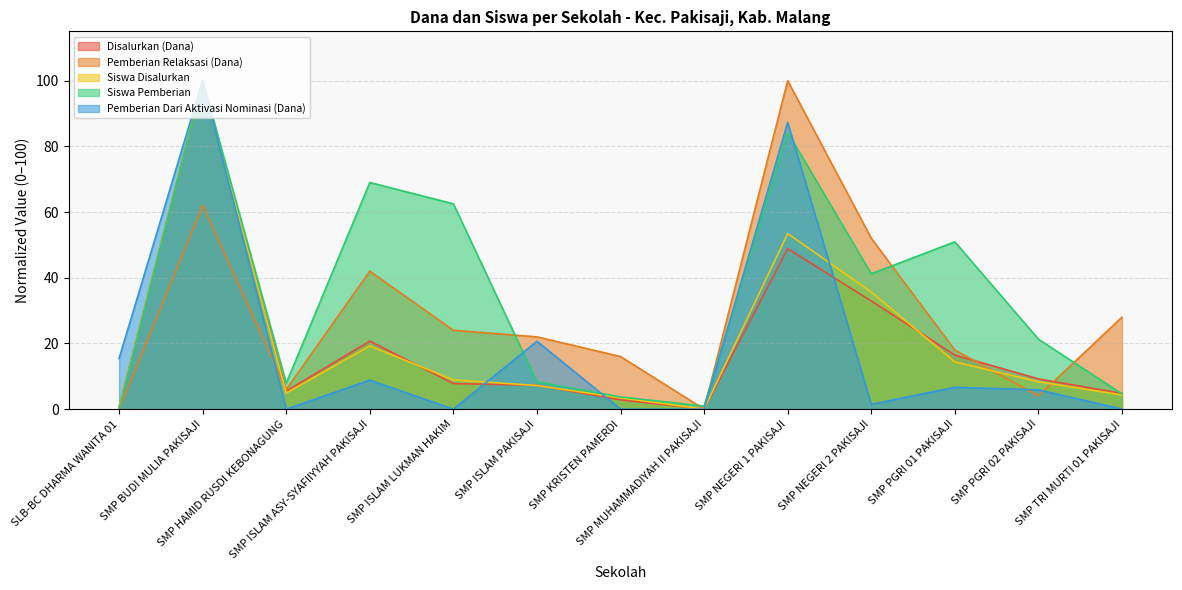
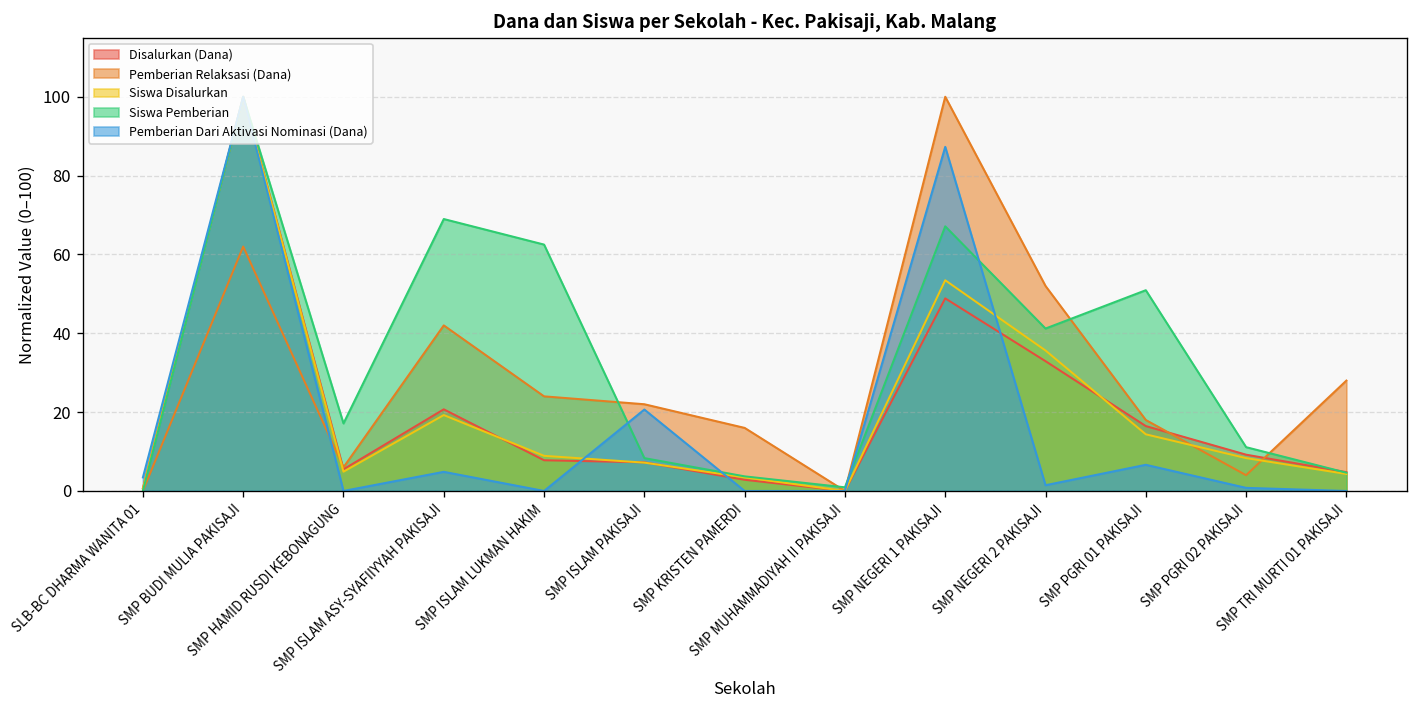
Pemberian Dari Aktivasi Nominasi (Dana), SLB-BC DHARMA WANITA 01: 15 -> 3
Siswa Pemberian, SMP HAMID RUSDI KEBONAGUNG: 8 -> 17
Pemberian Dari Aktivasi Nominasi (Dana), SMP ISLAM ASY-SYAFIIYYAH PAKISAJI: 9 -> 5
Siswa Pemberian, SMP NEGERI 1 PAKISAJI: 84 -> 67
Siswa Pemberian, SMP PGRI 02 PAKISAJI: 21 -> 11
Pemberian Dari Aktivasi Nominasi (Dana), SMP PGRI 02 PAKISAJI: 6 -> 1
